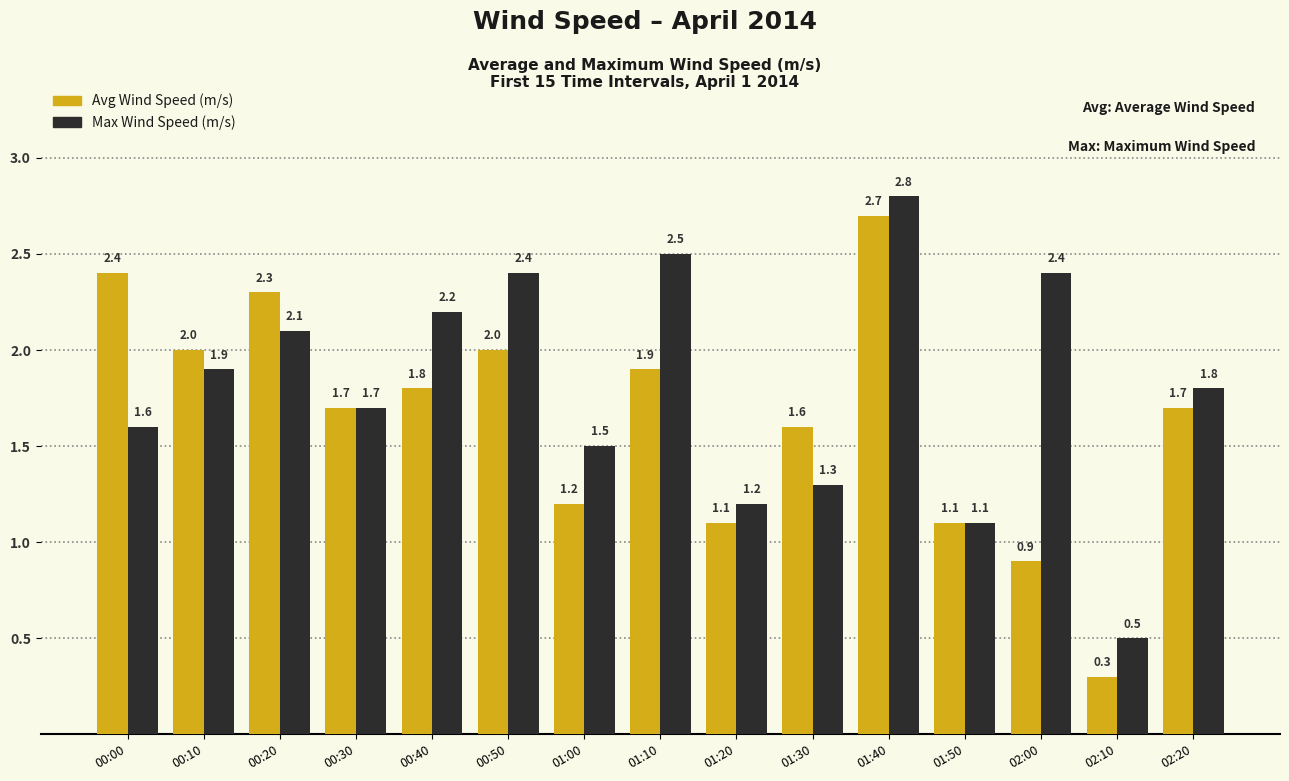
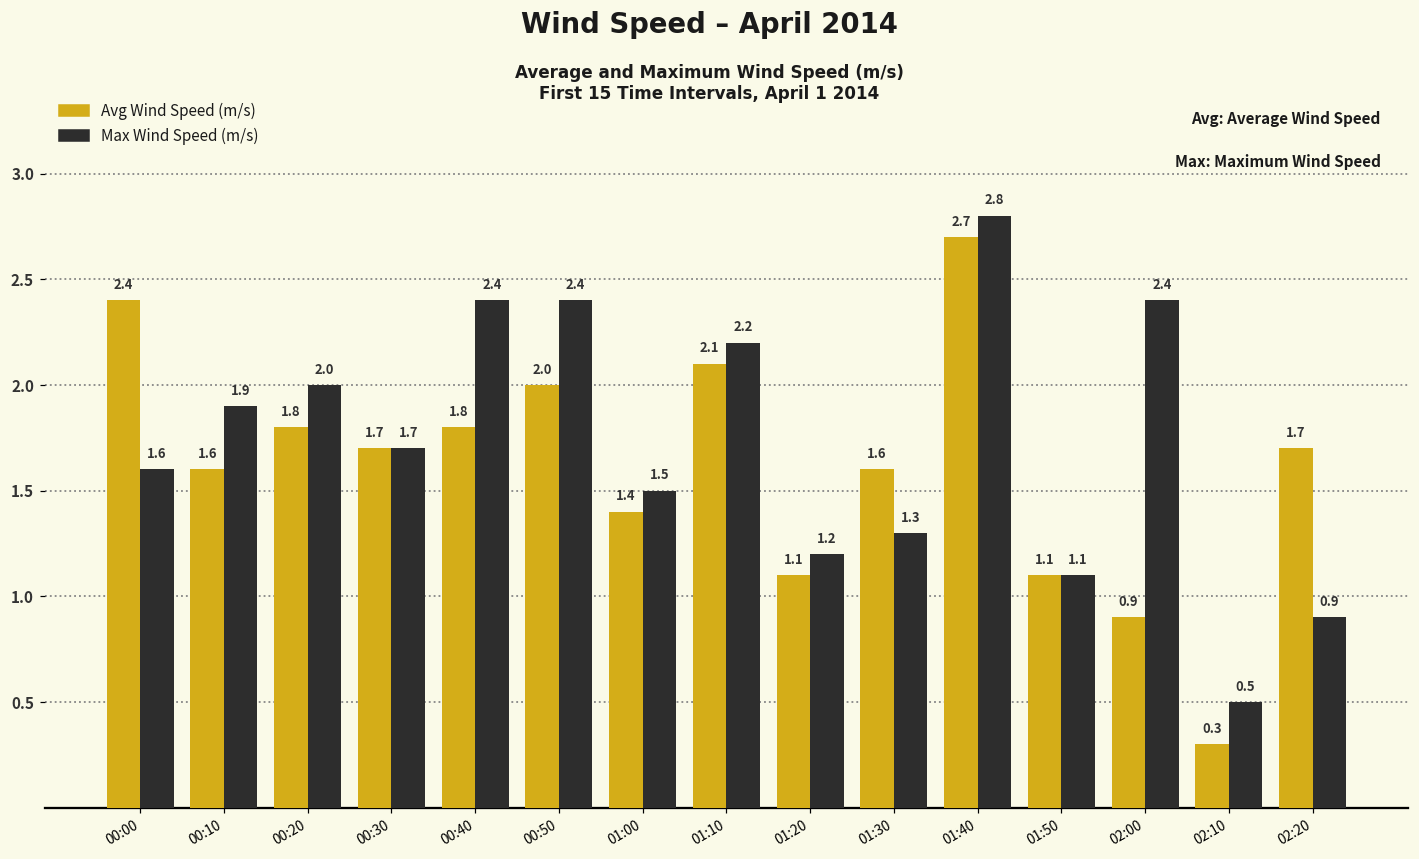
Avg Wind Speed (m/s), 00:10: 2.0 -> 1.6
Avg Wind Speed (m/s), 00:20: 2.3 -> 1.8
Max Wind Speed (m/s), 00:20: 2.1 -> 2.0
Max Wind Speed (m/s), 00:40: 2.2 -> 2.4
Avg Wind Speed (m/s), 01:00: 1.2 -> 1.4
Avg Wind Speed (m/s), 01:10: 1.9 -> 2.1
Max Wind Speed (m/s), 01:10: 2.5 -> 2.2
Max Wind Speed (m/s), 02:20: 1.8 -> 0.9
